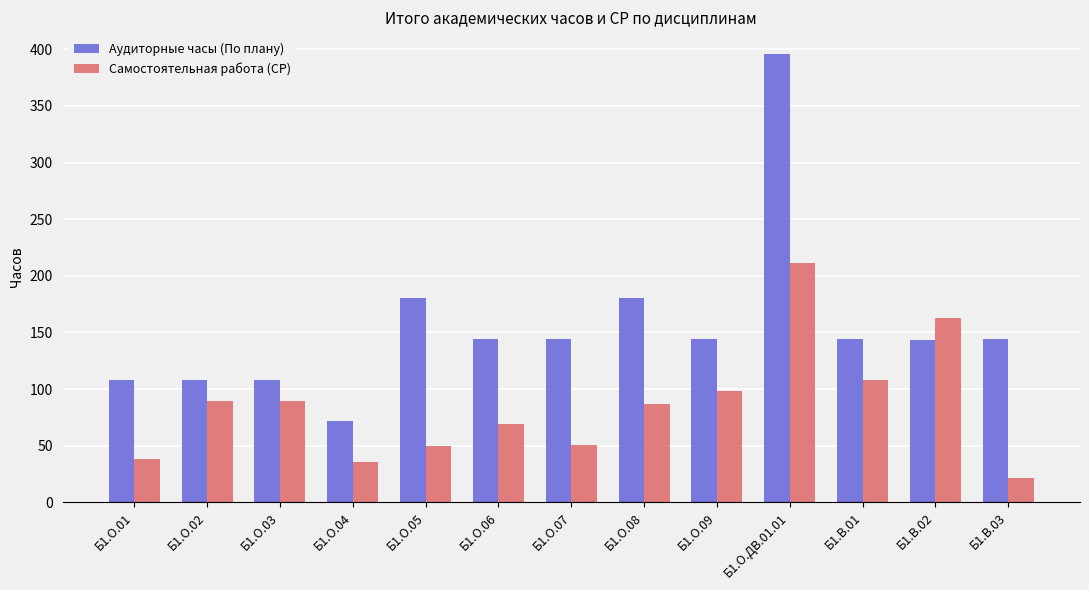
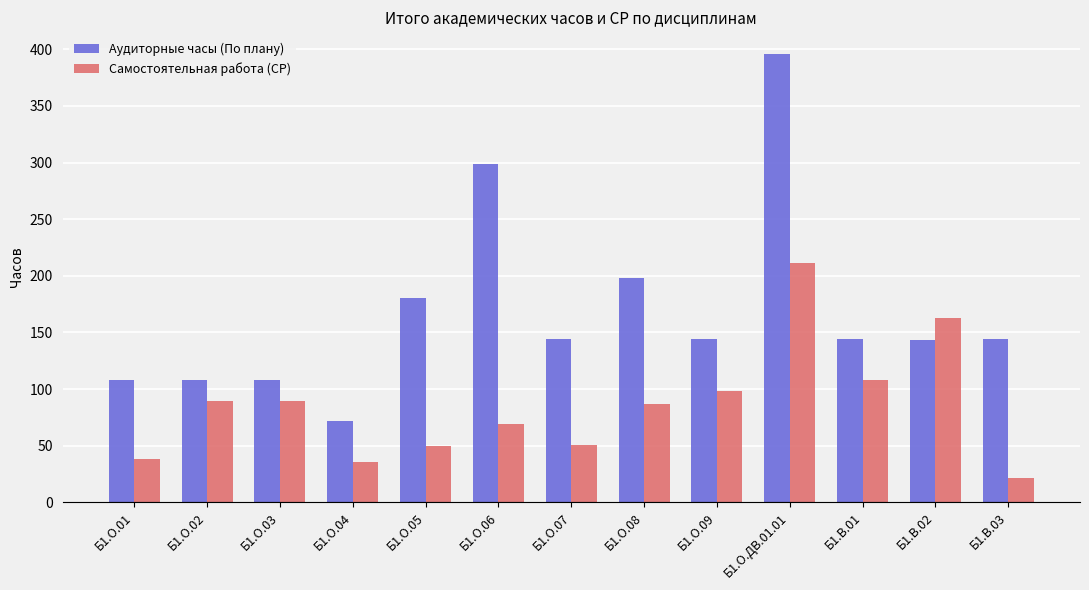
Аудиторные часы (По плану), Б1.О.06: 144 -> 299
Аудиторные часы (По плану), Б1.О.08: 180 -> 198
